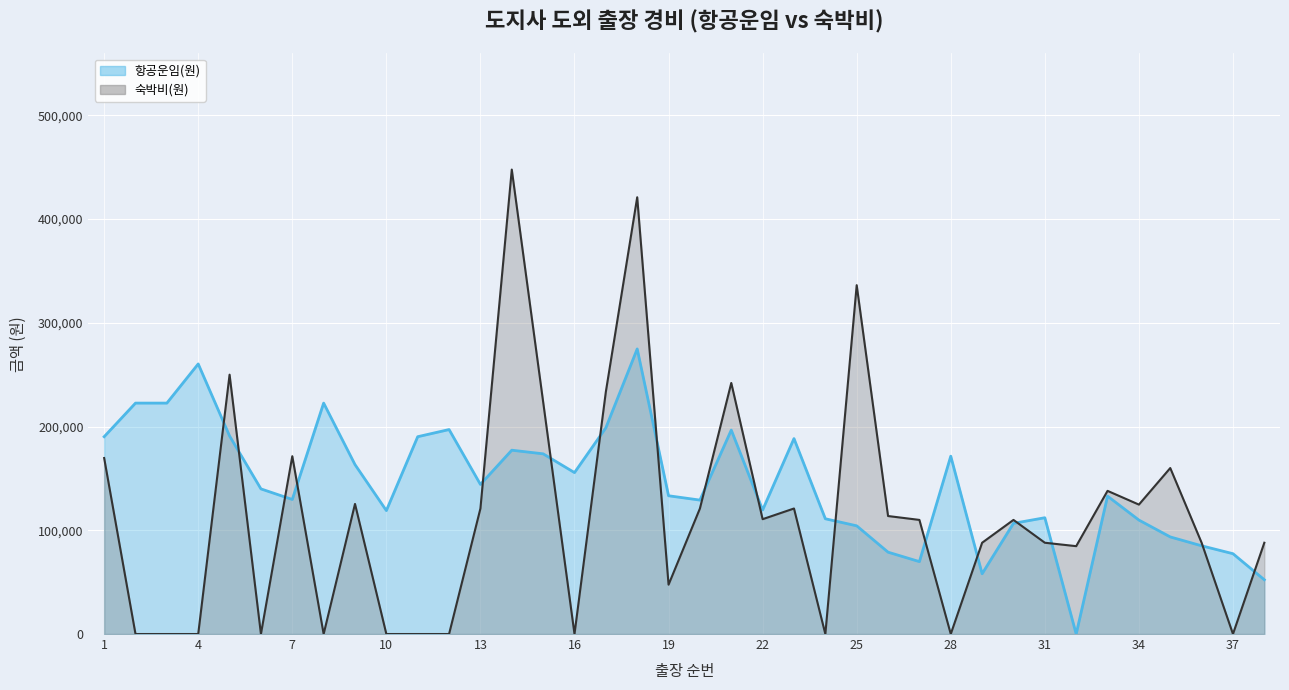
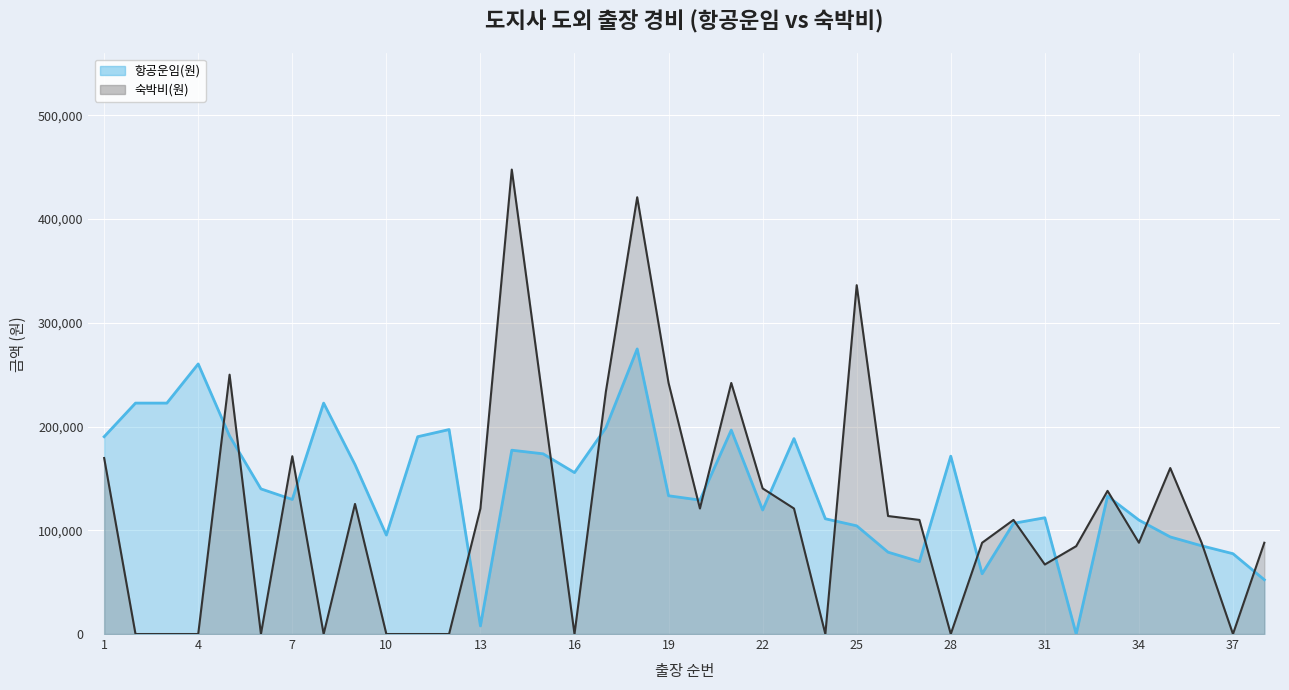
항공운임(원), 10: 119,000 -> 95,000
항공운임(원), 13: 144,000 -> 8,000
숙박비(원), 19: 48,000 -> 242,000
숙박비(원), 22: 111,000 -> 140,000
숙박비(원), 31: 88,000 -> 67,000
숙박비(원), 34: 125,000 -> 88,000
